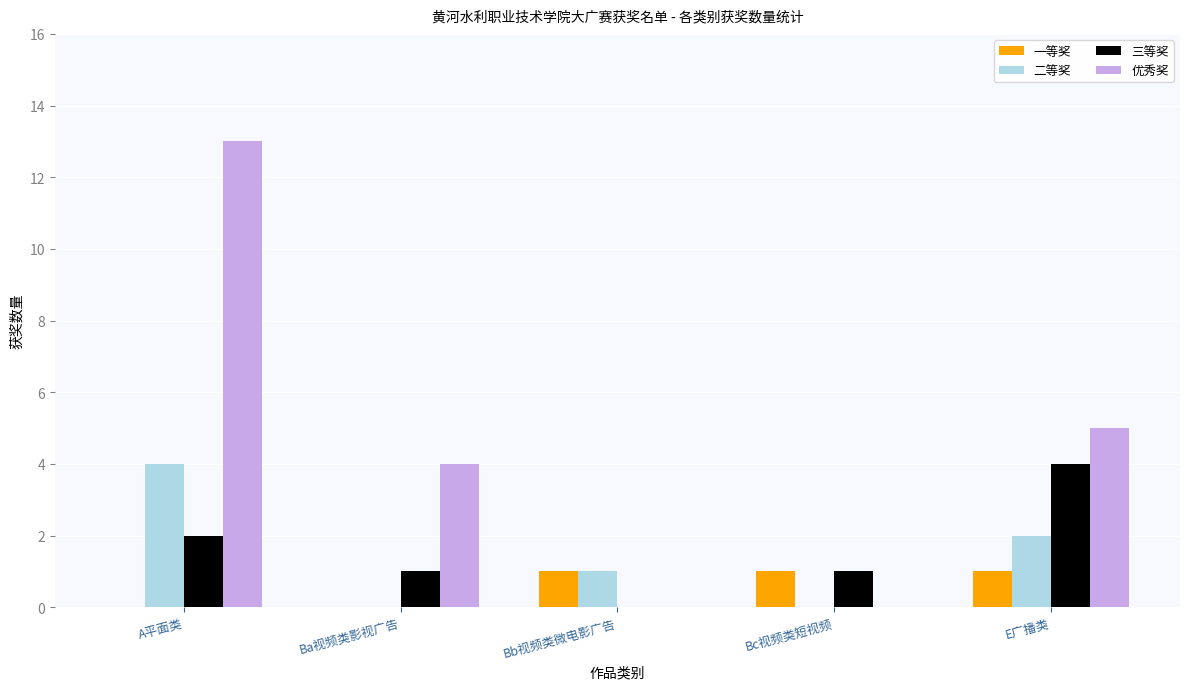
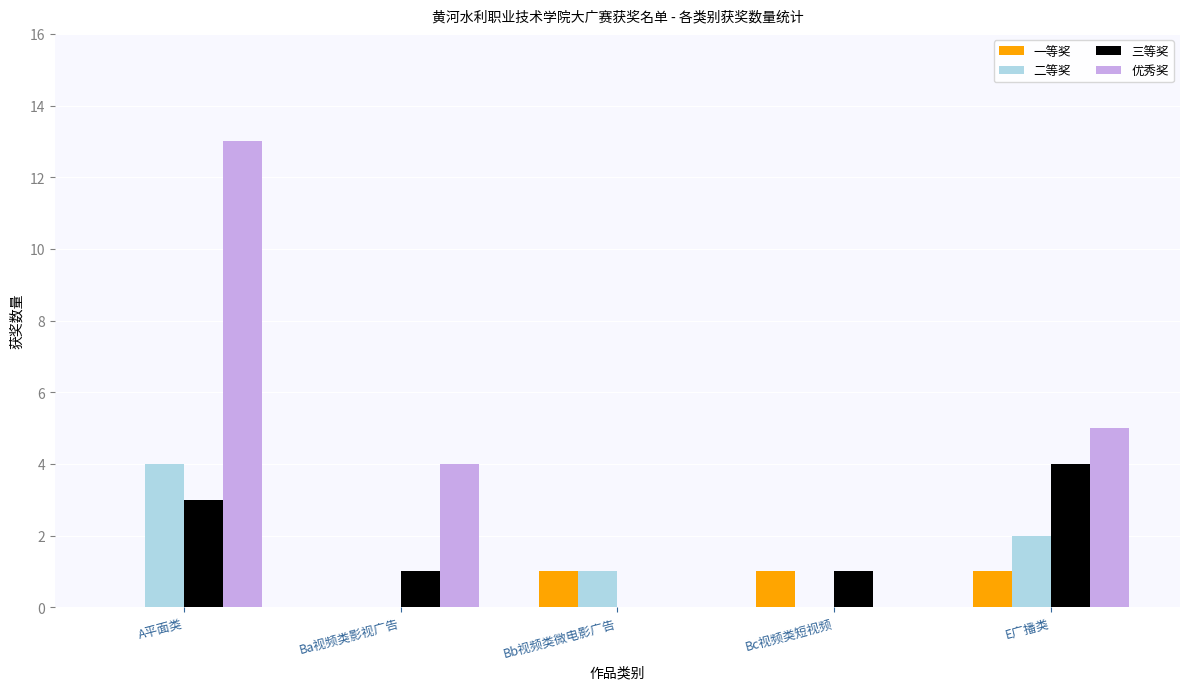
三等奖, A平面类: 2 -> 3
